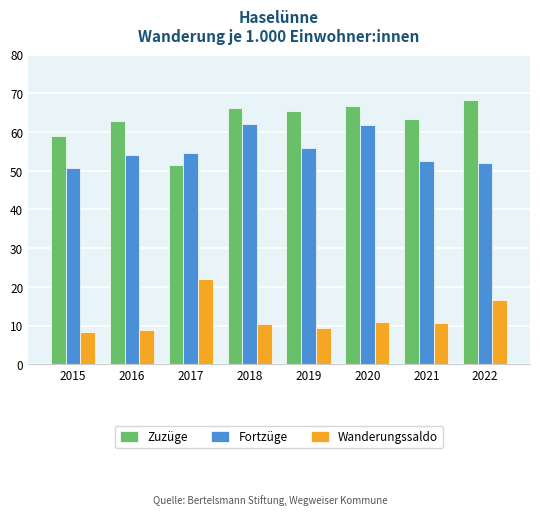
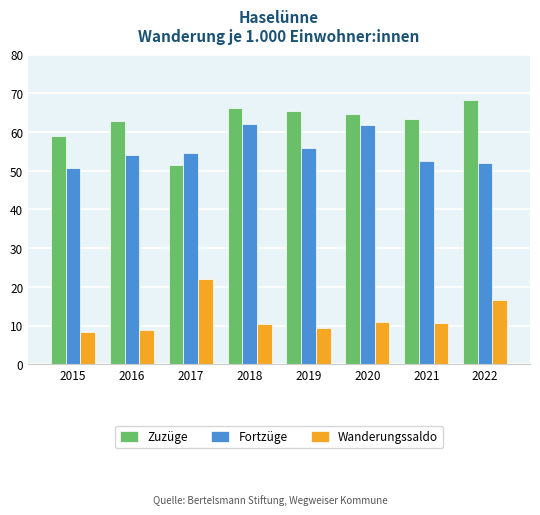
Zuzüge, 2020: 67 -> 65
